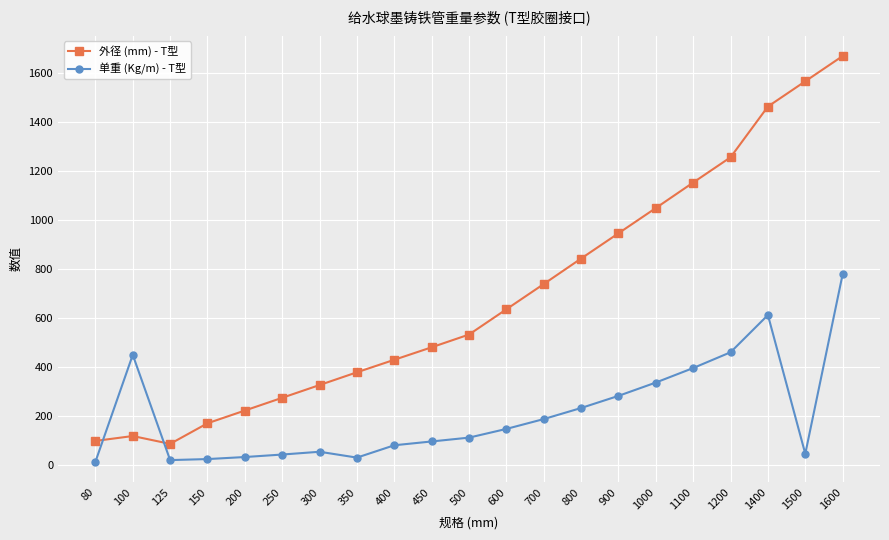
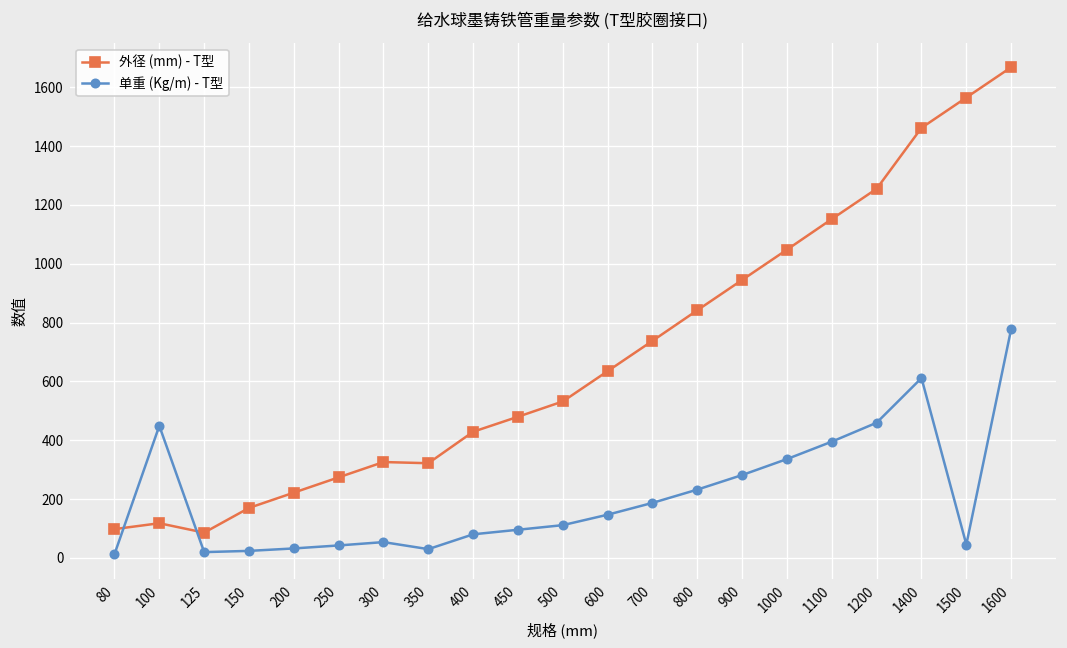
外径 (mm) - T型, 350: 380 -> 320
